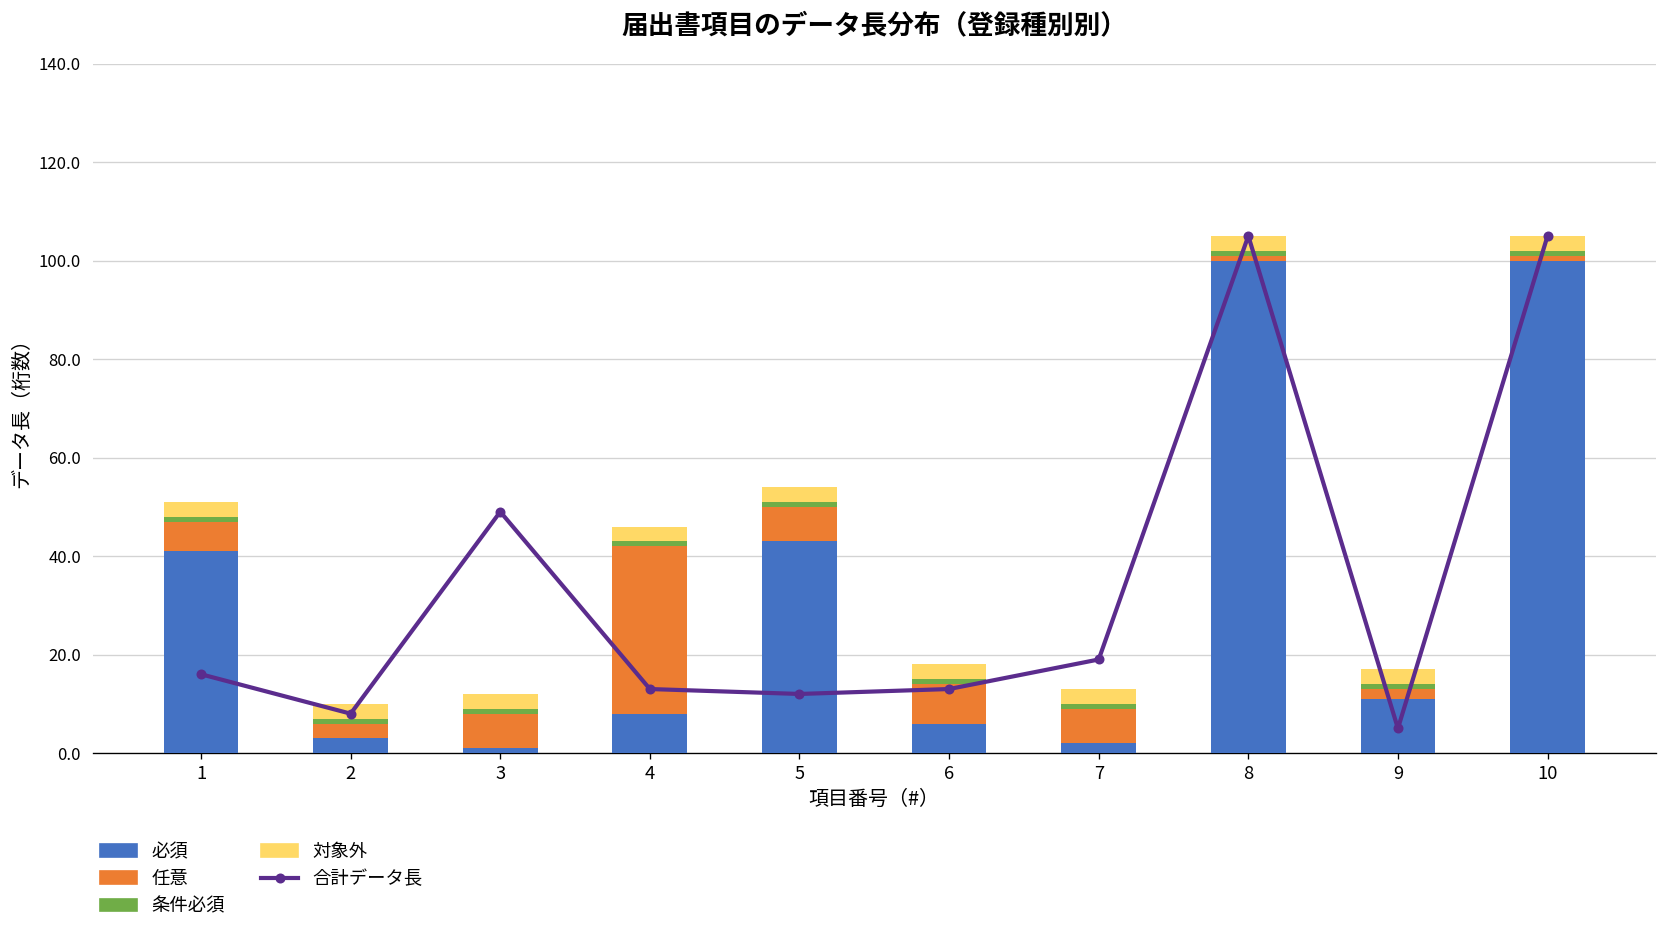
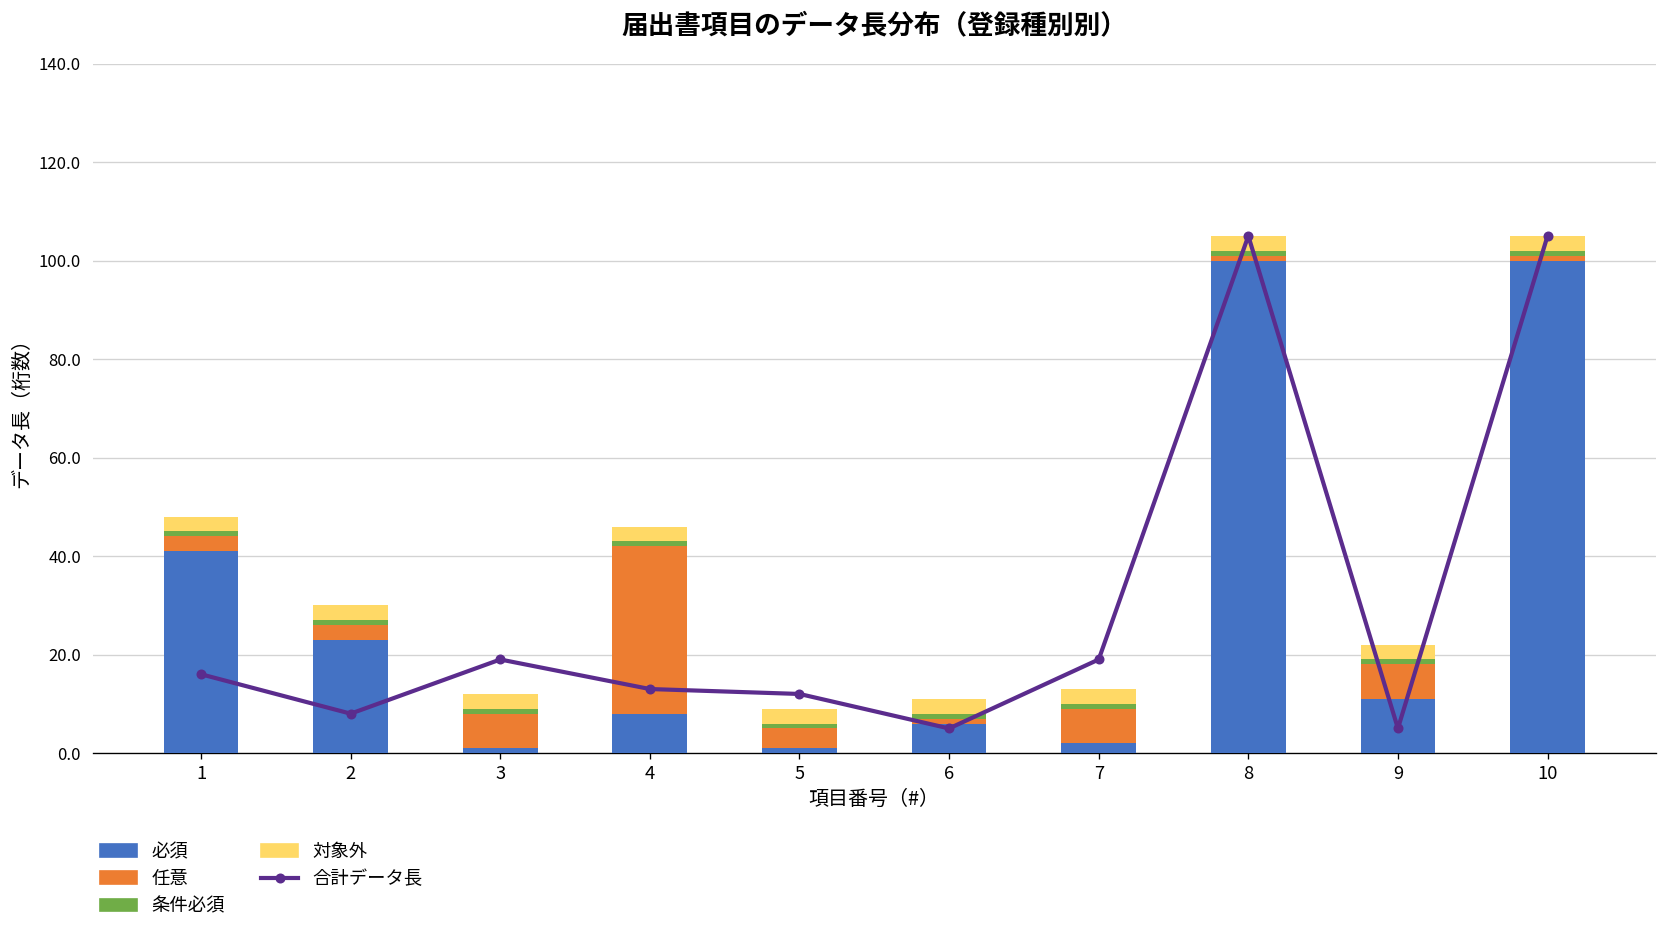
任意, 1: 6 -> 3
必須, 2: 3 -> 23
合計データ長, 3: 49 -> 19
必須, 5: 43 -> 1
任意, 5: 7 -> 4
合計データ長, 6: 13 -> 5
任意, 6: 8 -> 1
任意, 9: 2 -> 7
